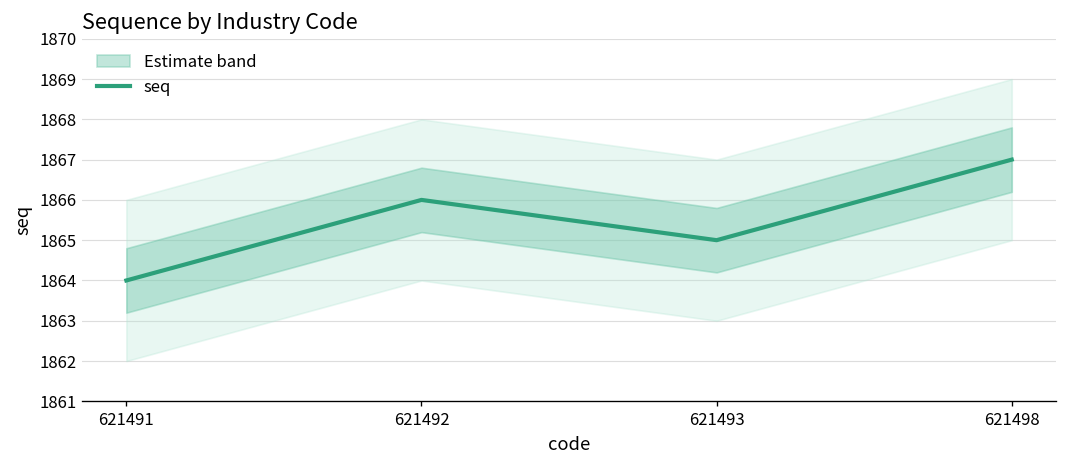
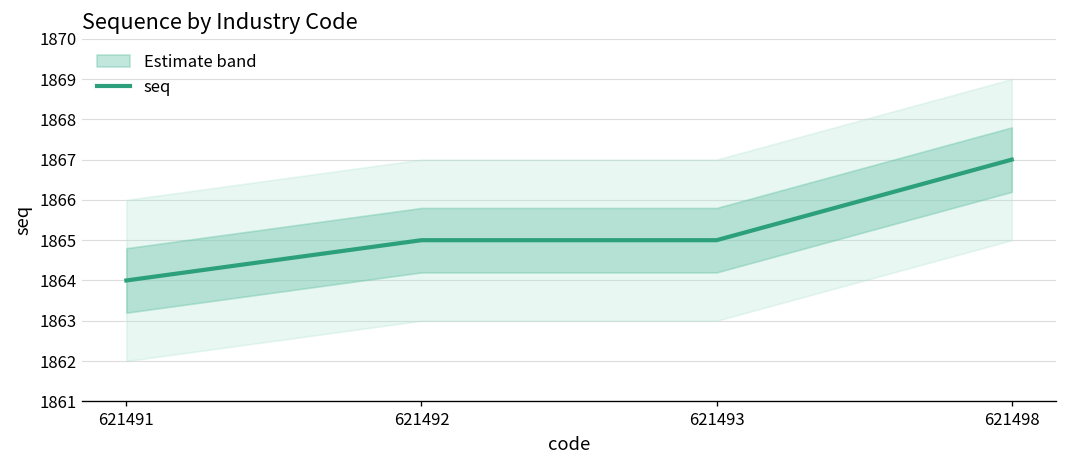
seq, 621492: 1866 -> 1865
